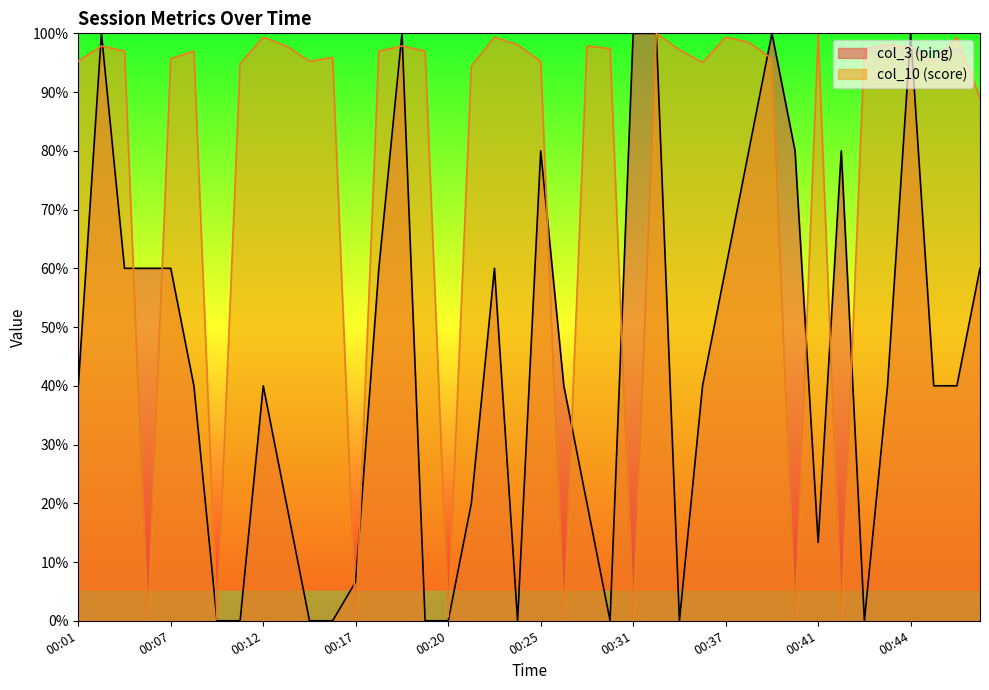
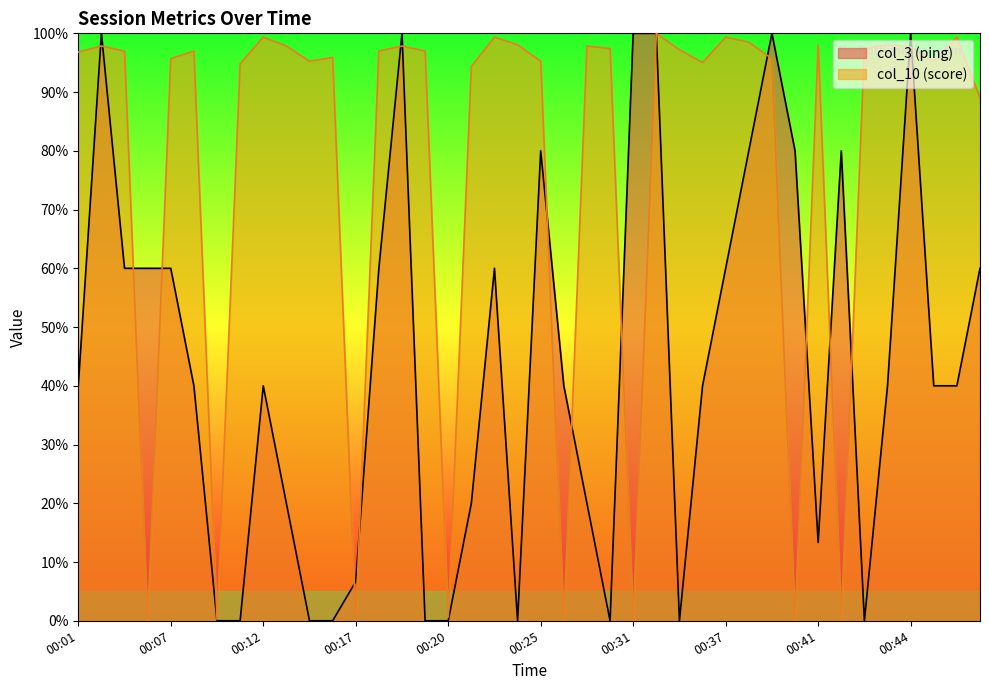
col_10 (score), 00:01: 95% -> 97%
col_10 (score), 00:41: 100% -> 98%
